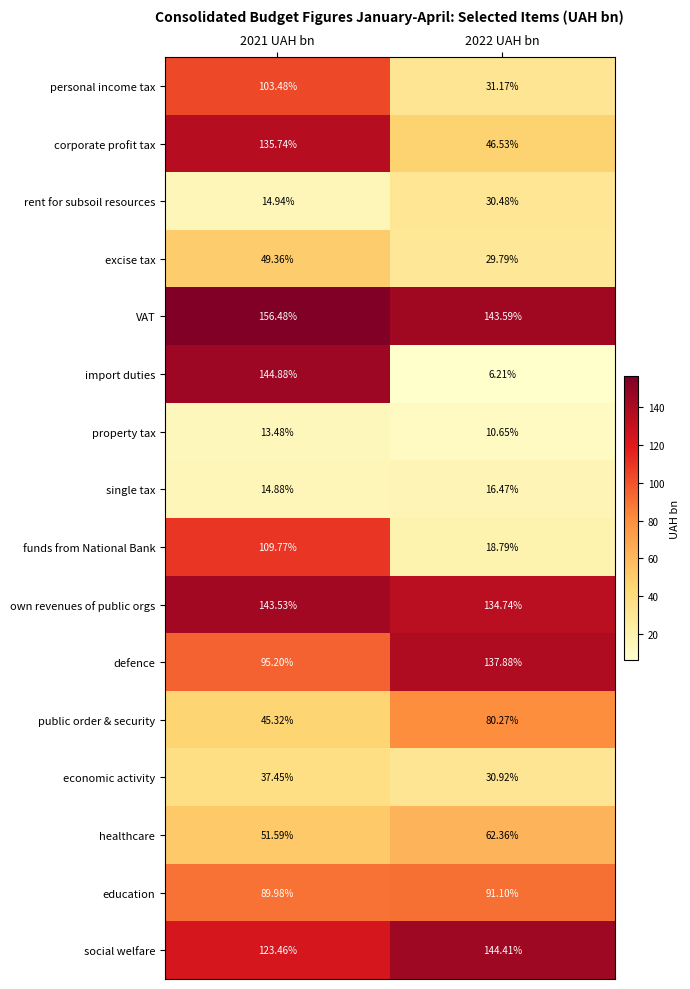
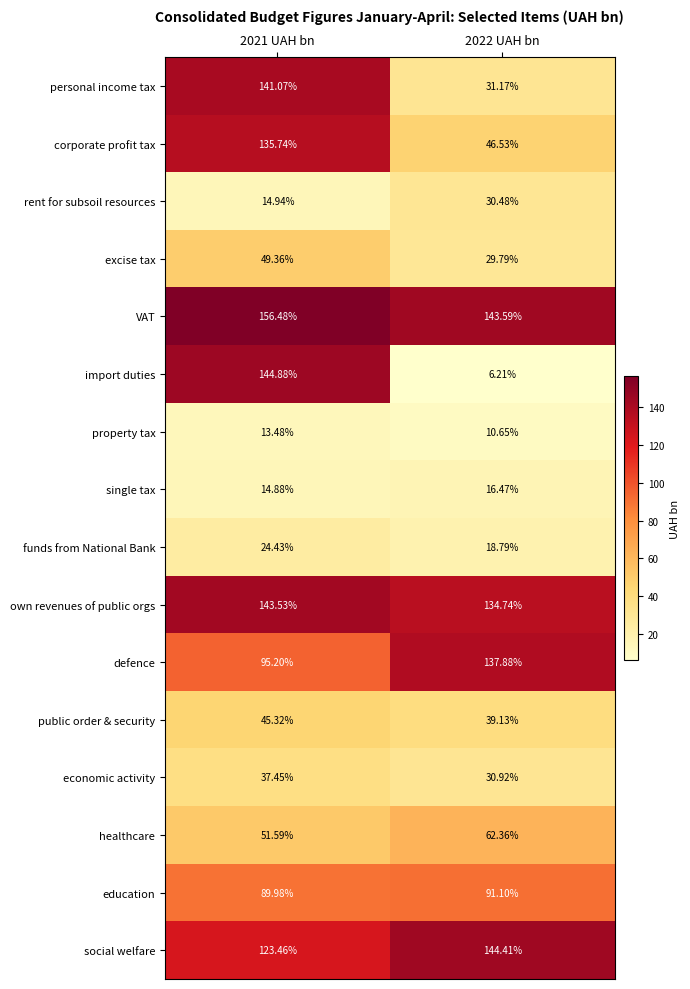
personal income tax, 2021 UAH bn: 103.48% -> 141.07%
funds from National Bank, 2021 UAH bn: 109.77% -> 24.43%
public order & security, 2022 UAH bn: 80.27% -> 39.13%
